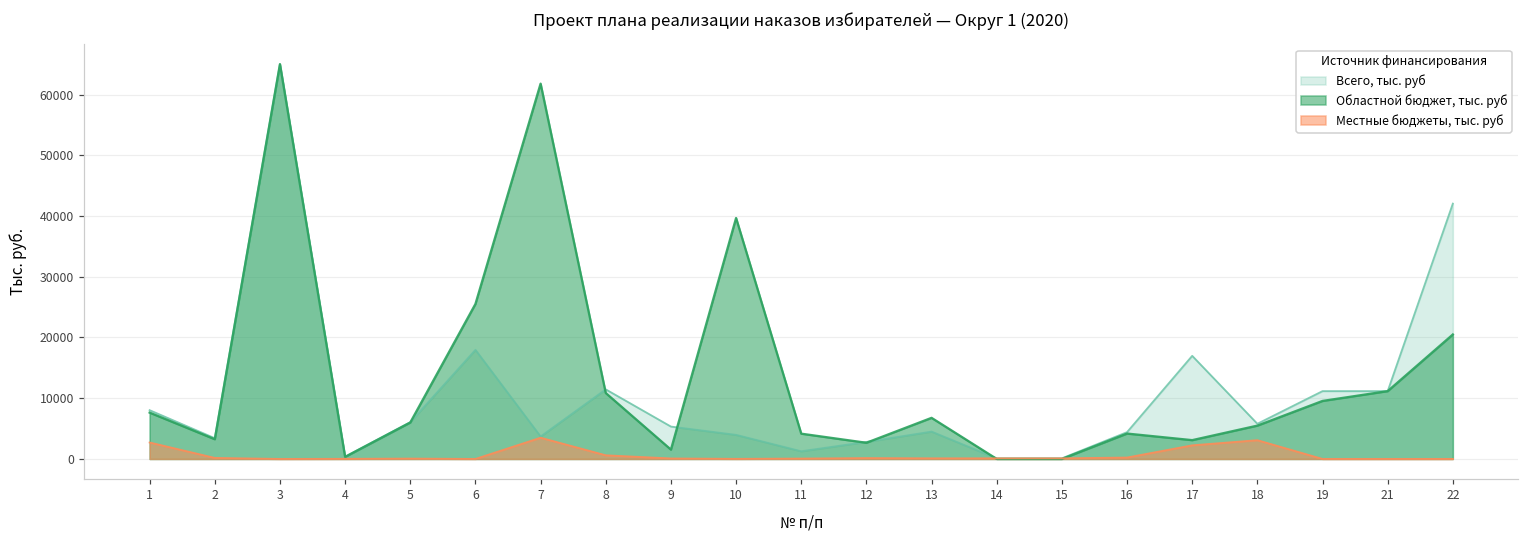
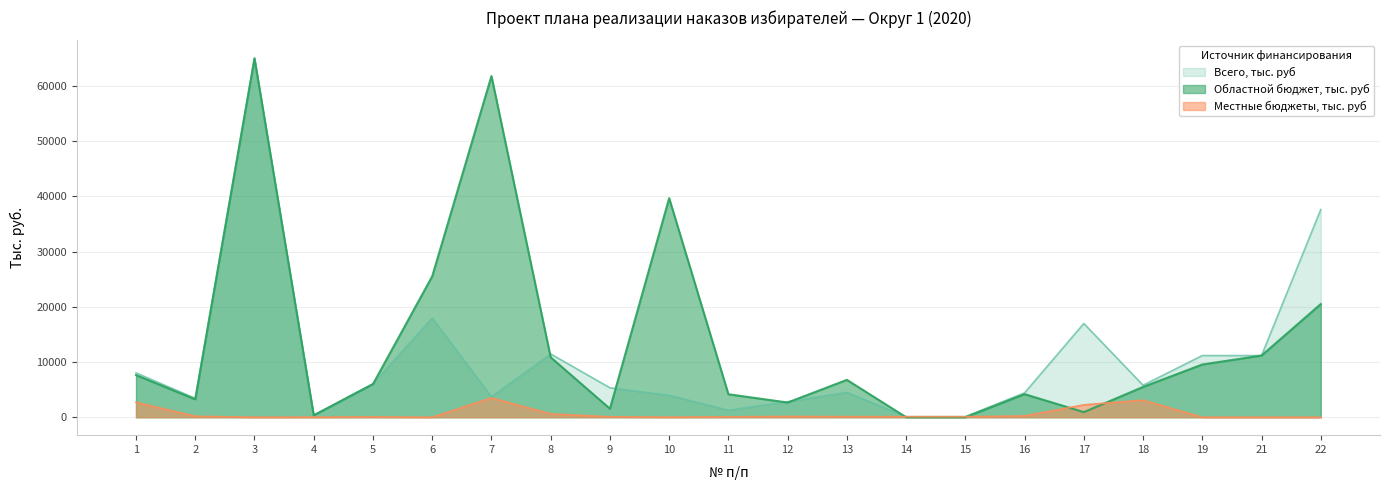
Областной бюджет, тыс. руб, 17: 3000 -> 1000
Всего, тыс. руб, 22: 42000 -> 38000
